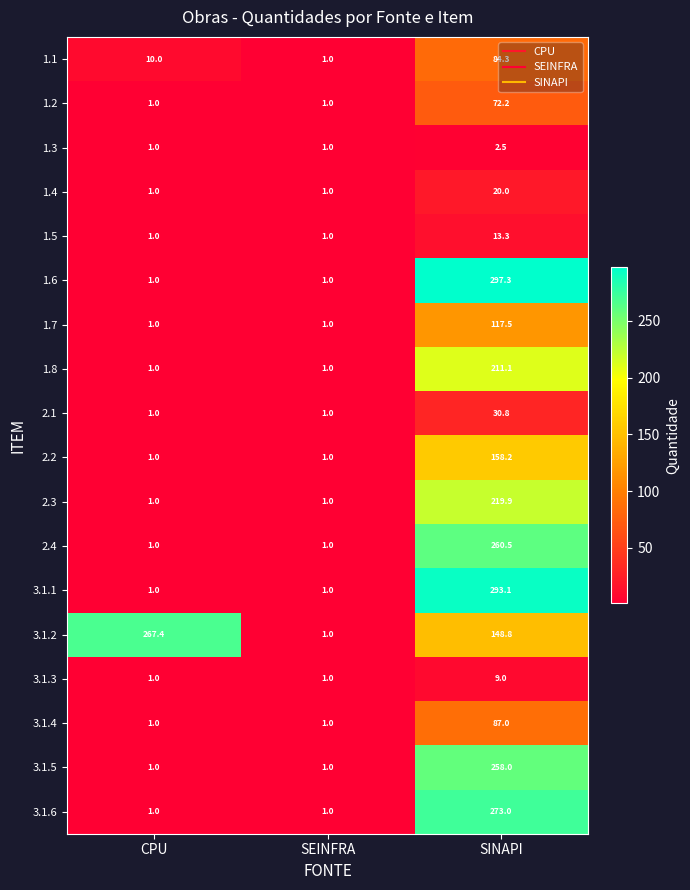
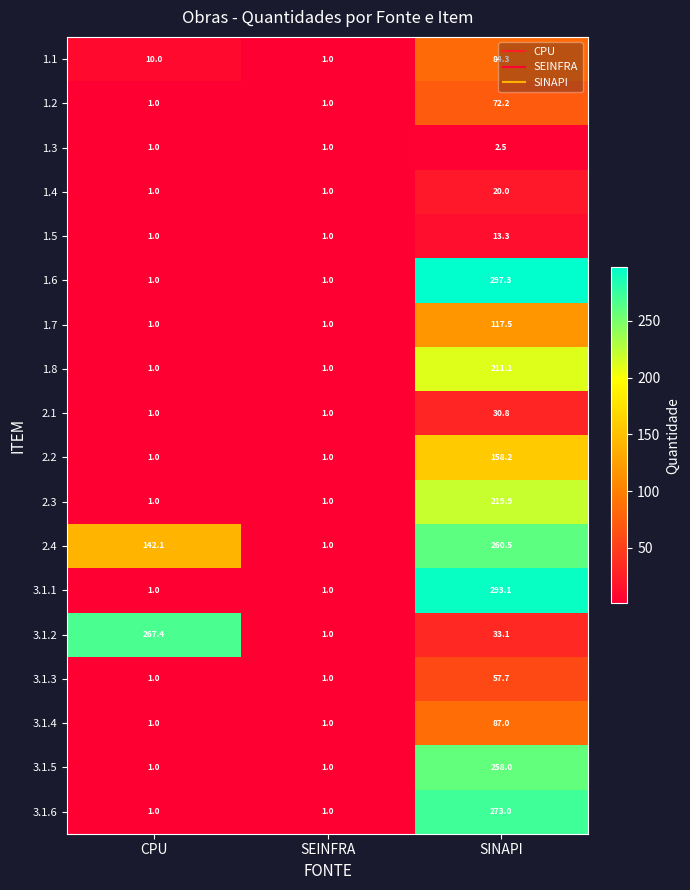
2.4, CPU: 1.0 -> 142.1
3.1.2, SINAPI: 148.8 -> 33.1
3.1.3, SINAPI: 9.0 -> 57.7
